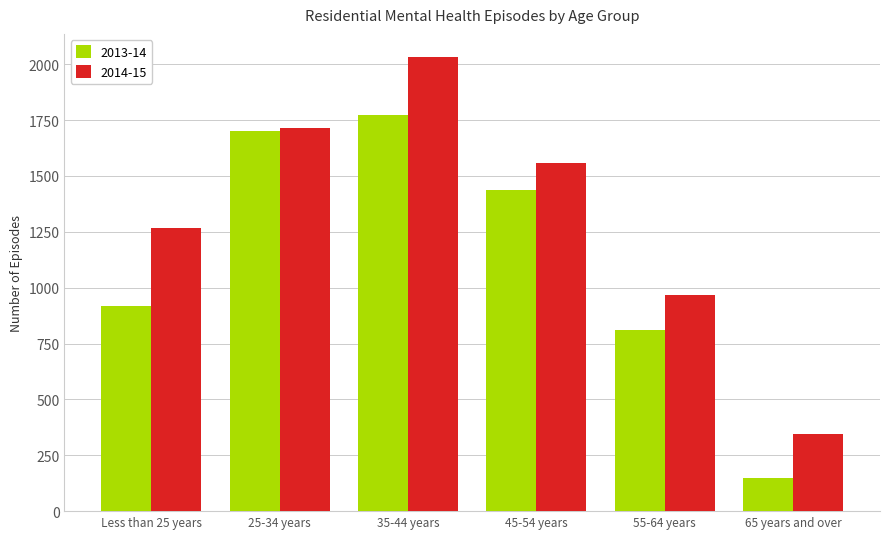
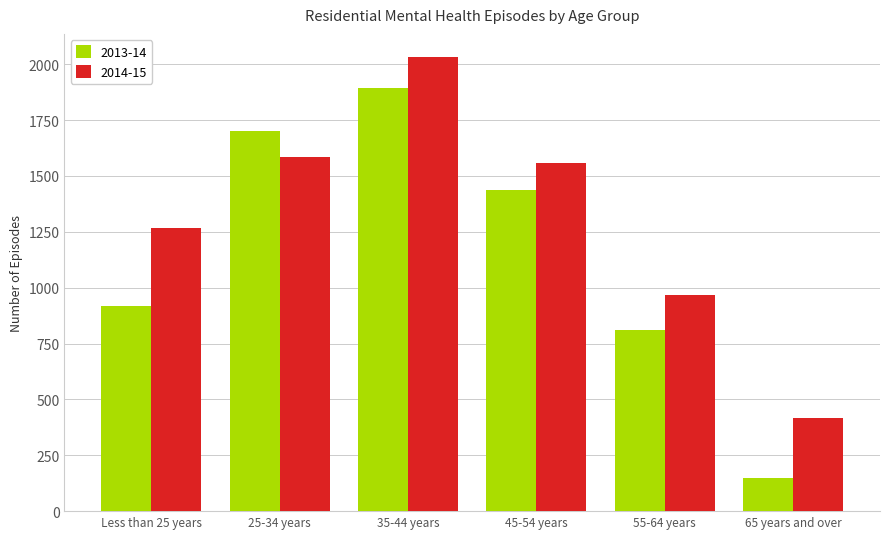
2014-15, 25-34 years: 1720 -> 1590
2013-14, 35-44 years: 1770 -> 1900
2014-15, 65 years and over: 350 -> 420
